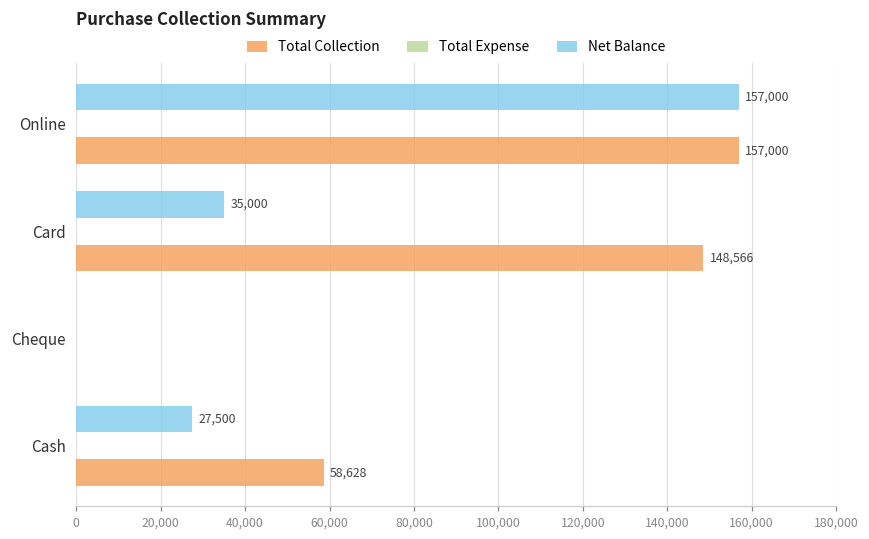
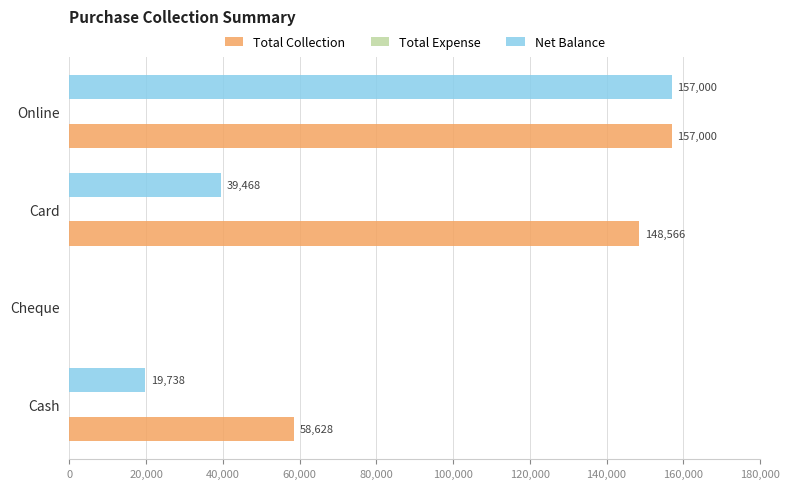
Net Balance, Card: 35,000 -> 39,468
Net Balance, Cash: 27,500 -> 19,738
